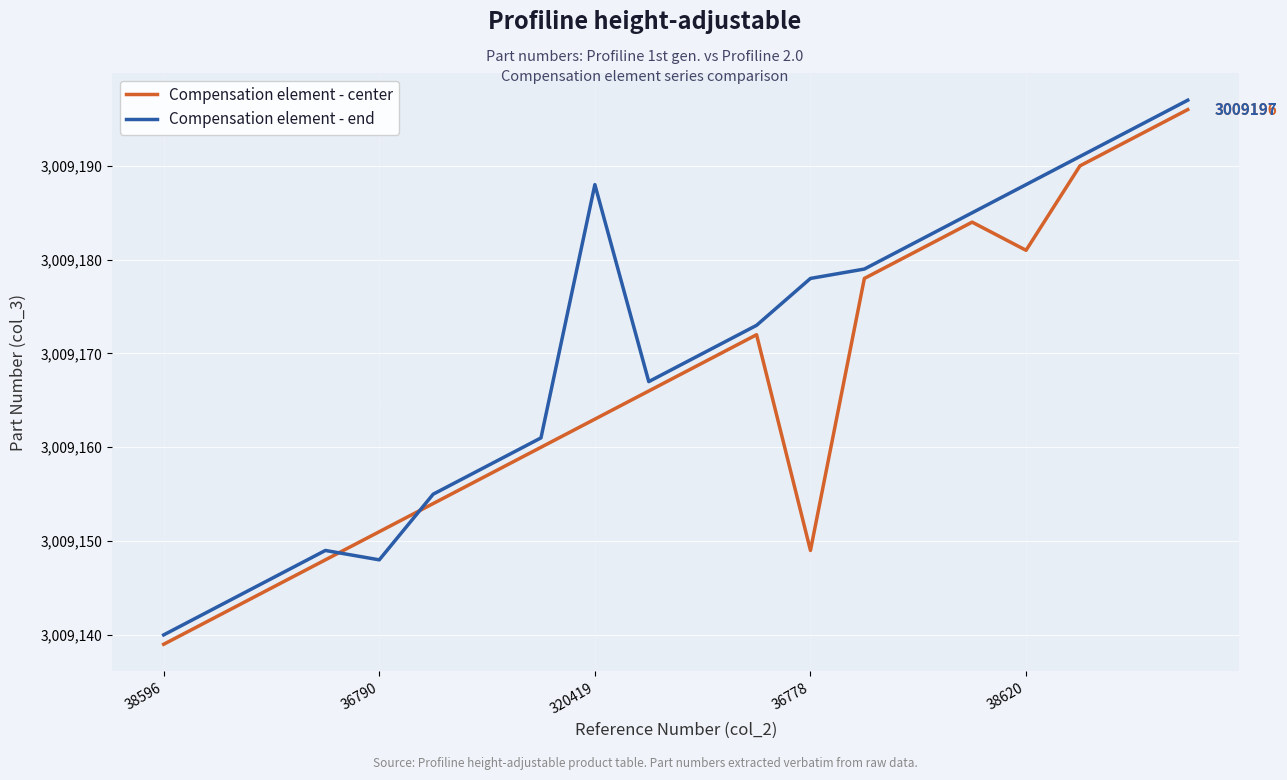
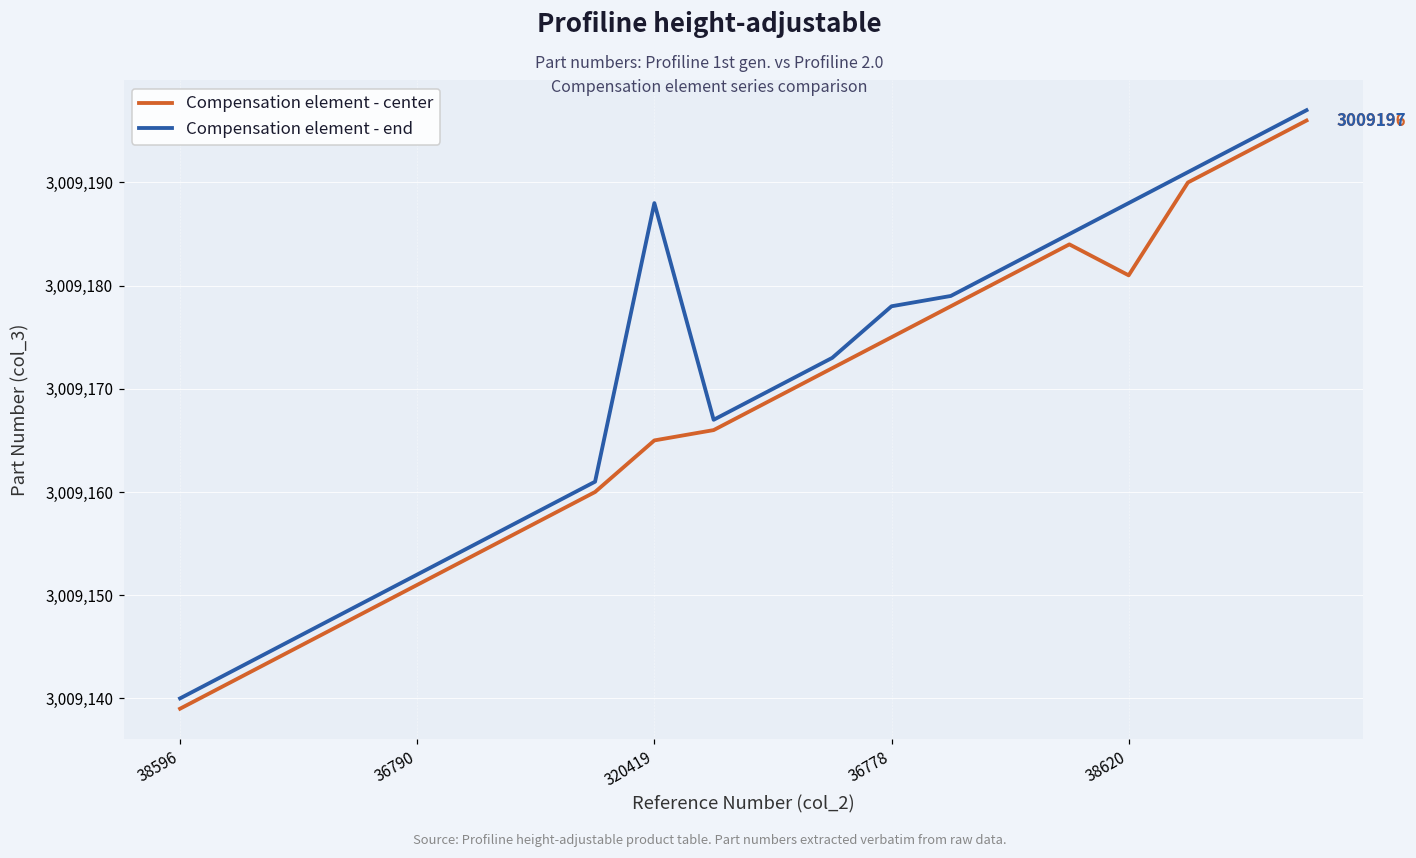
Compensation element - end, 36790: 3,009,148 -> 3,009,152
Compensation element - center, 320419: 3,009,163 -> 3,009,165
Compensation element - center, 36778: 3,009,149 -> 3,009,175
